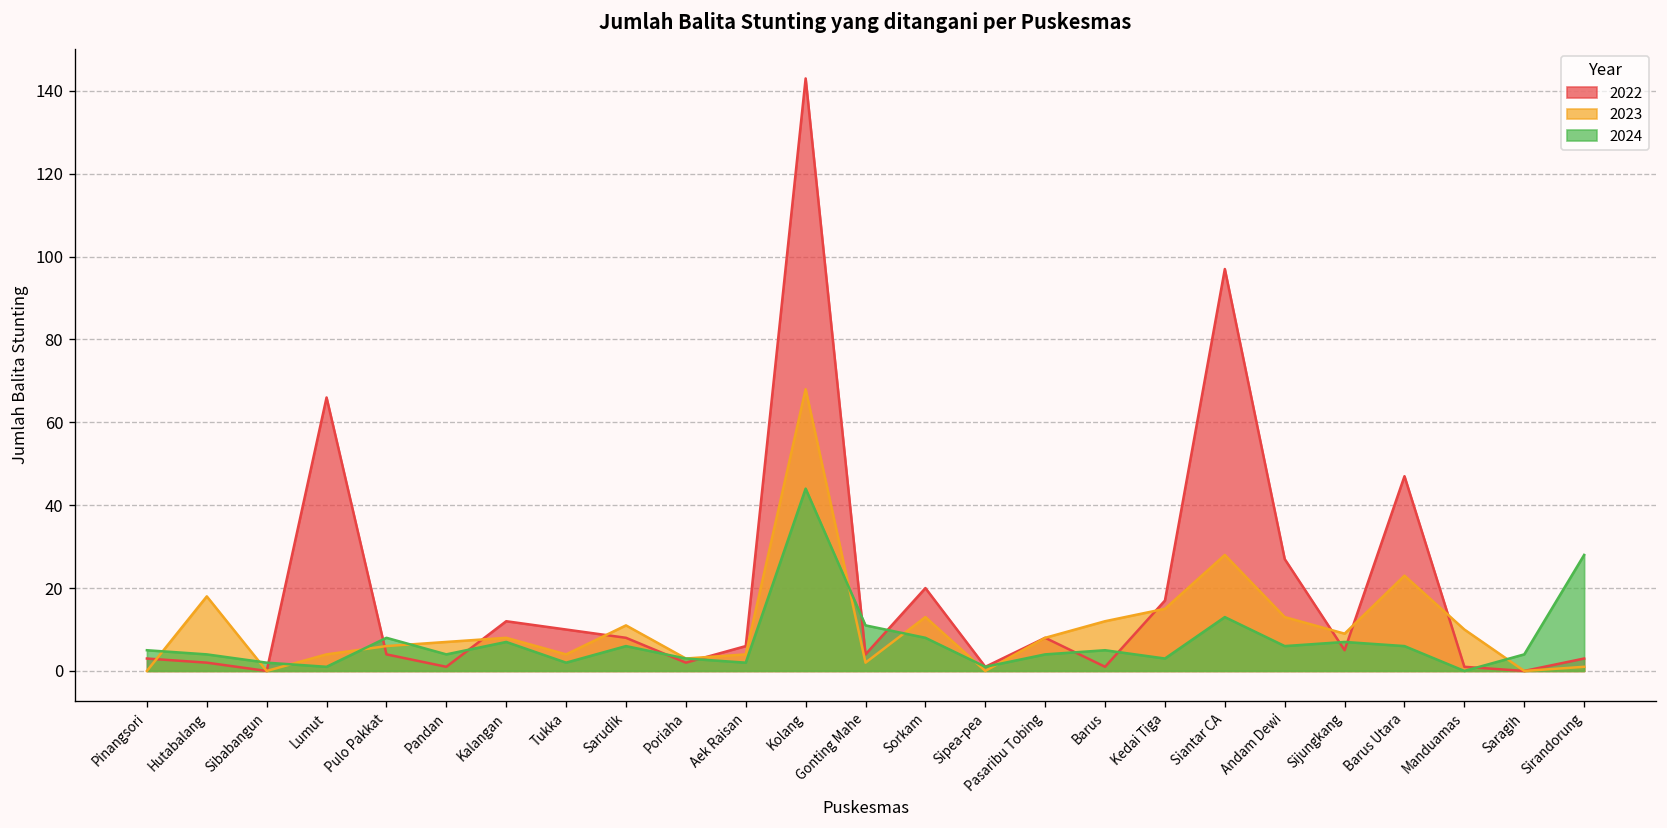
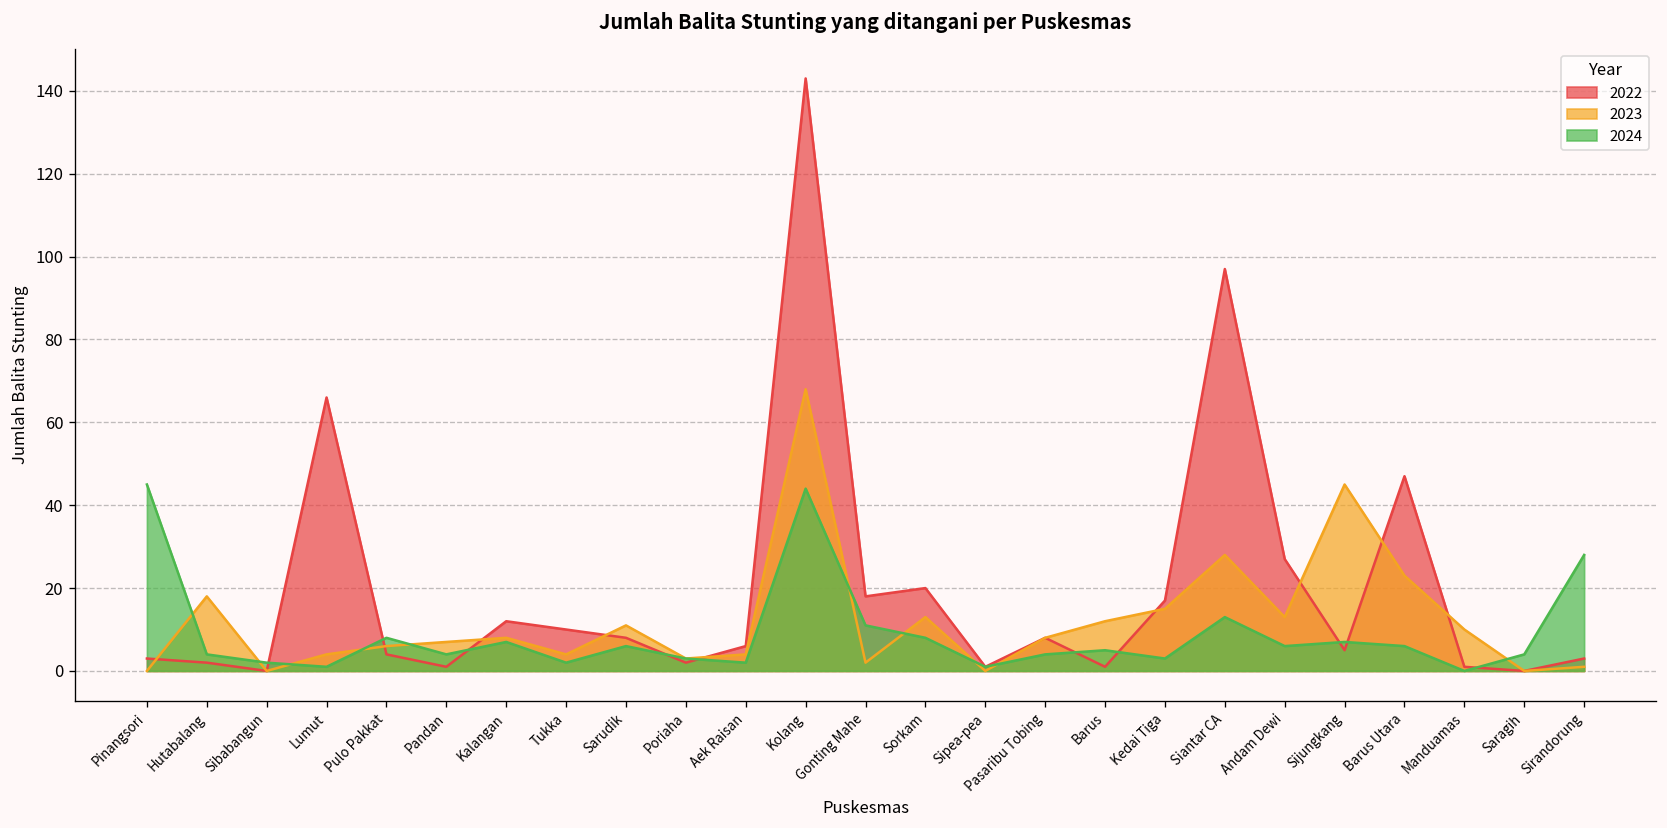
2024, Pinangsori: 5 -> 45
2022, Gonting Mahe: 4 -> 18
2023, Sijungkang: 9 -> 45
